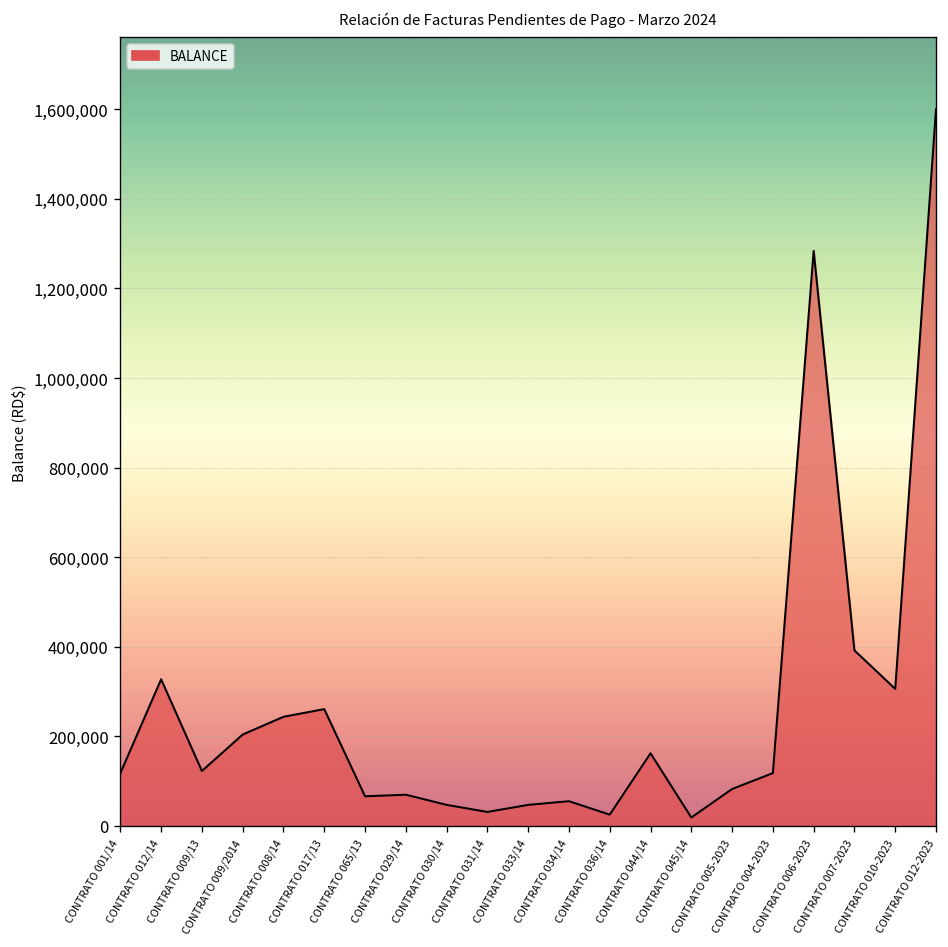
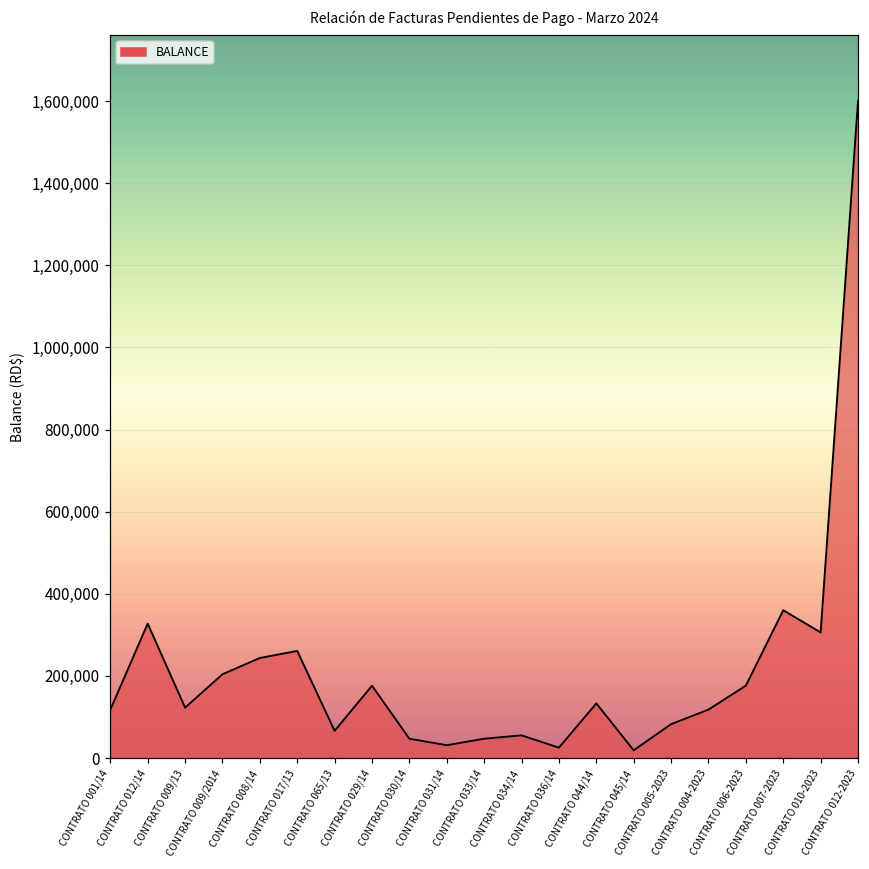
CONTRATO 029/14: 70,000 -> 180,000
CONTRATO 044/14: 160,000 -> 130,000
CONTRATO 006-2023: 1,280,000 -> 180,000
CONTRATO 007-2023: 390,000 -> 360,000
